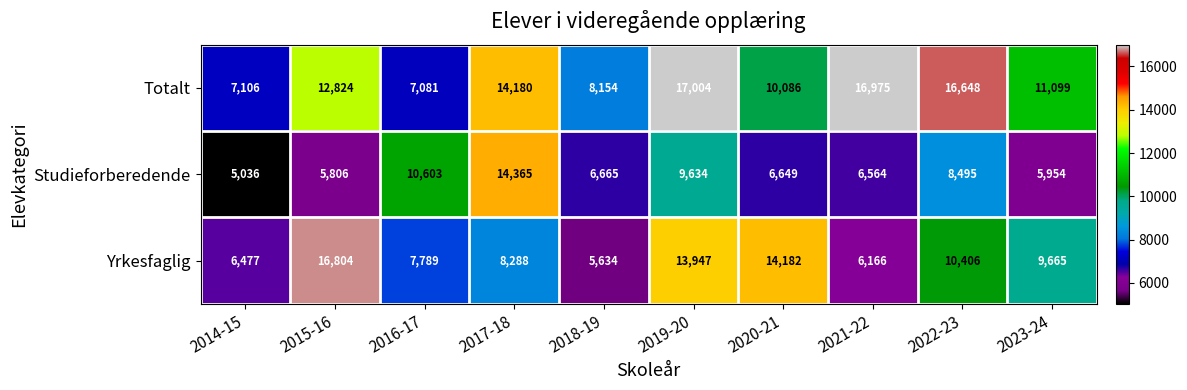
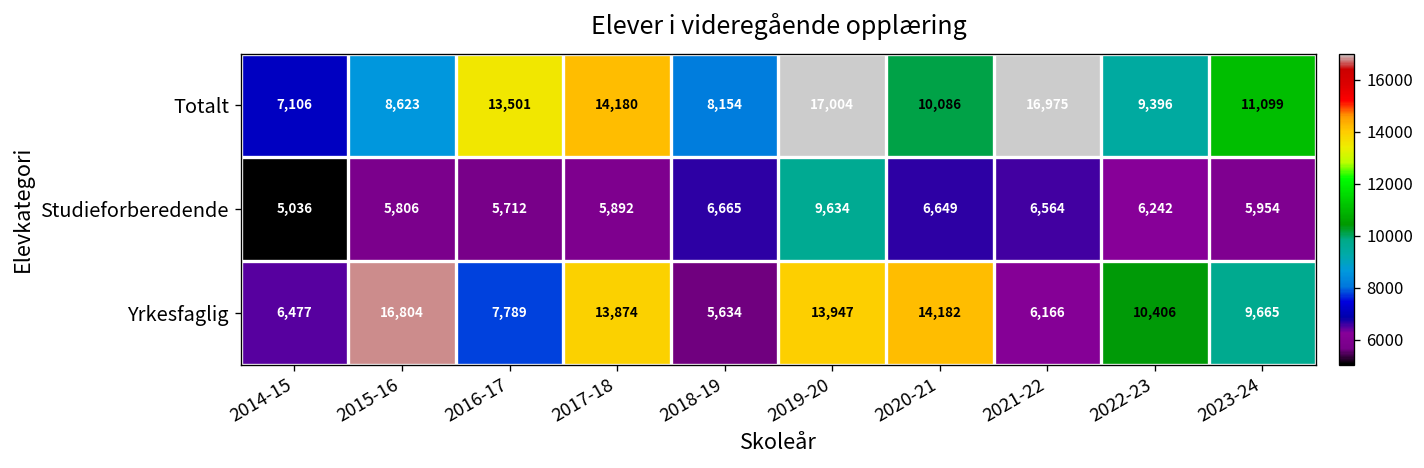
Totalt, 2015-16: 12,824 -> 8,623
Totalt, 2016-17: 7,081 -> 13,501
Totalt, 2022-23: 16,648 -> 9,396
Studieforberedende, 2016-17: 10,603 -> 5,712
Studieforberedende, 2017-18: 14,365 -> 5,892
Studieforberedende, 2022-23: 8,495 -> 6,242
Yrkesfaglig, 2017-18: 8,288 -> 13,874
